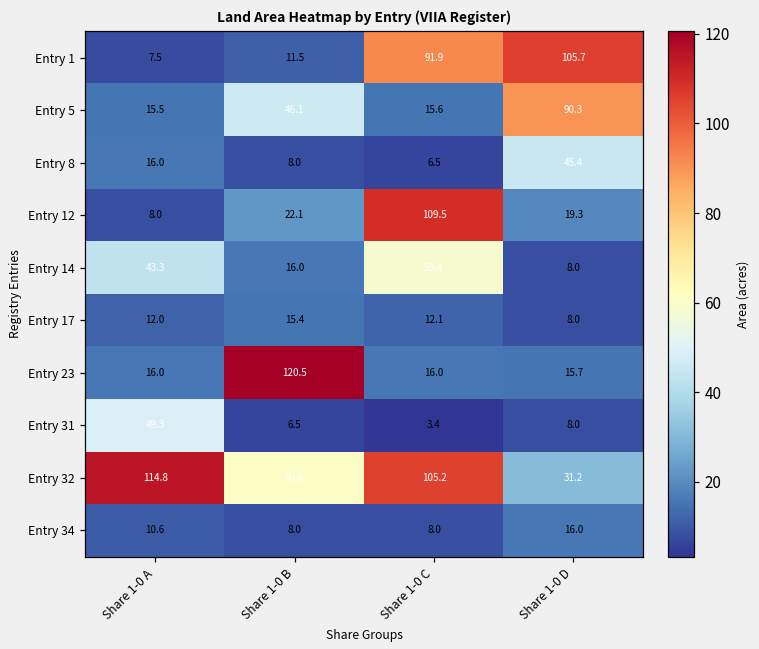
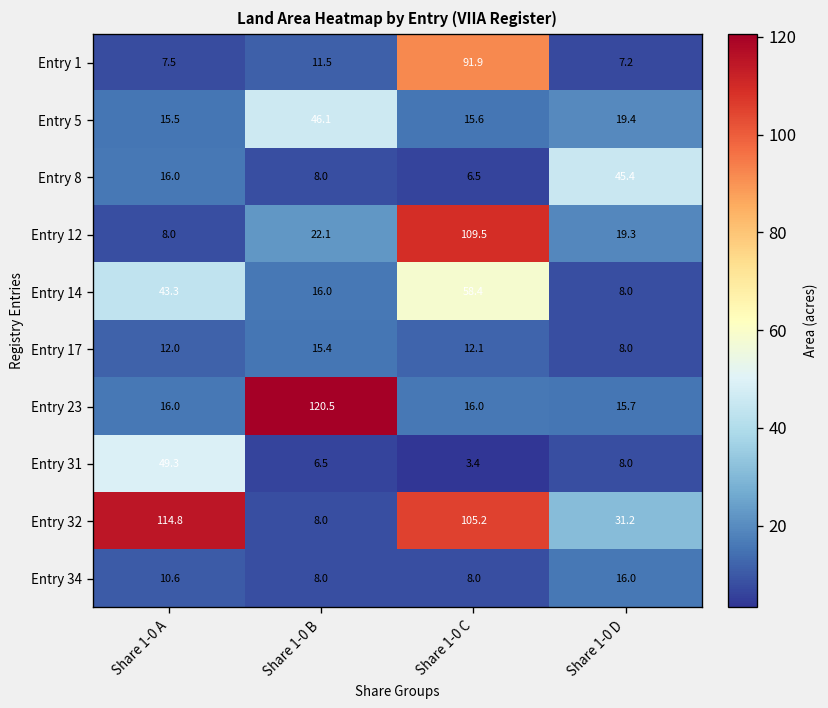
Entry 1, Share 1-0 D: 105.7 -> 7.2
Entry 5, Share 1-0 D: 90.3 -> 19.4
Entry 32, Share 1-0 B: 60.6 -> 8.0
